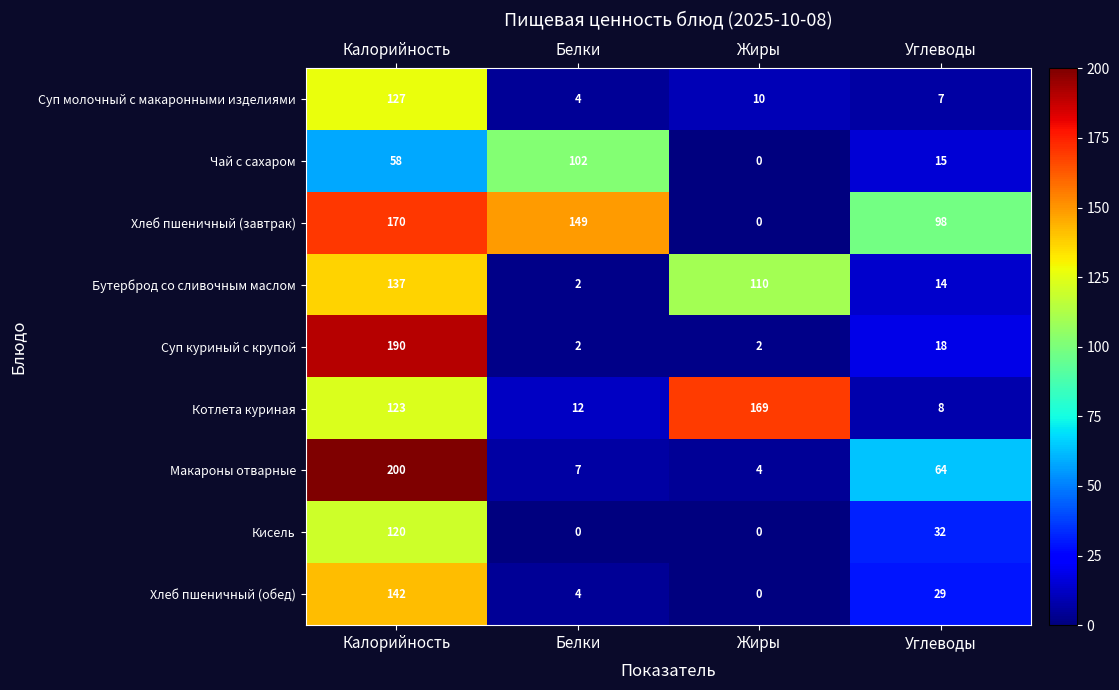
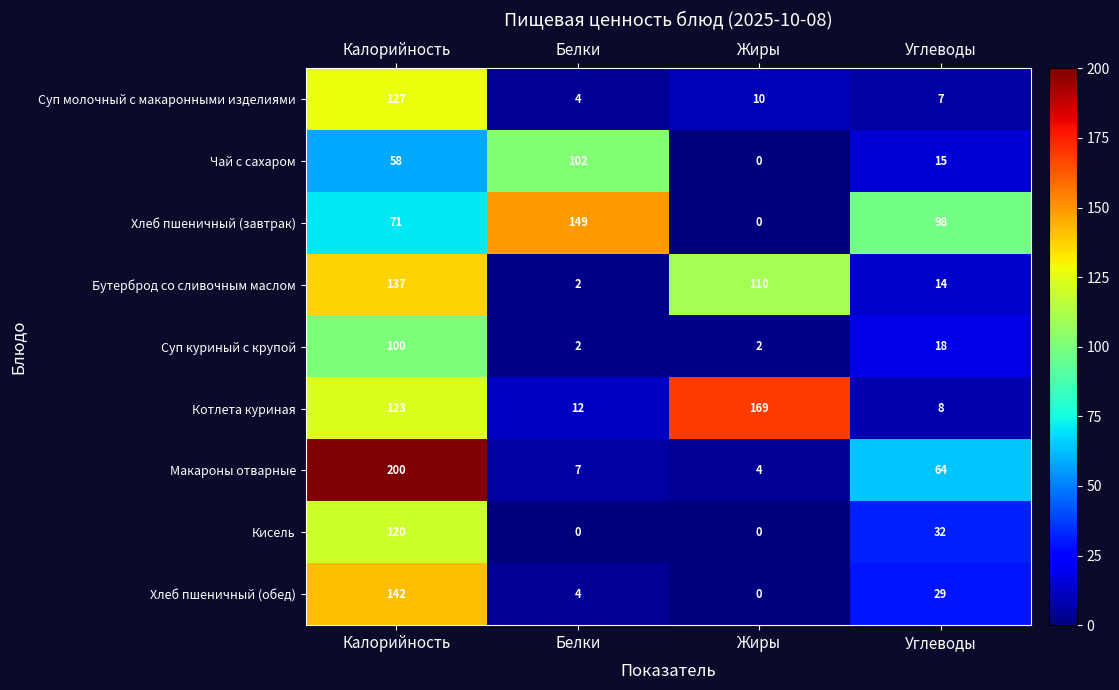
Хлеб пшеничный (завтрак), Калорийность: 170 -> 71
Суп куриный с крупой, Калорийность: 190 -> 100
